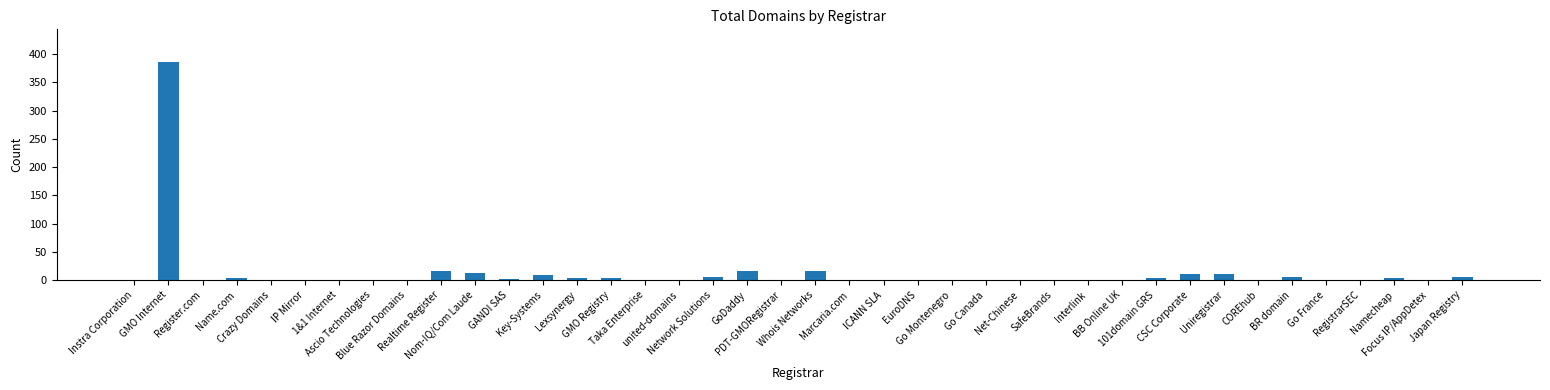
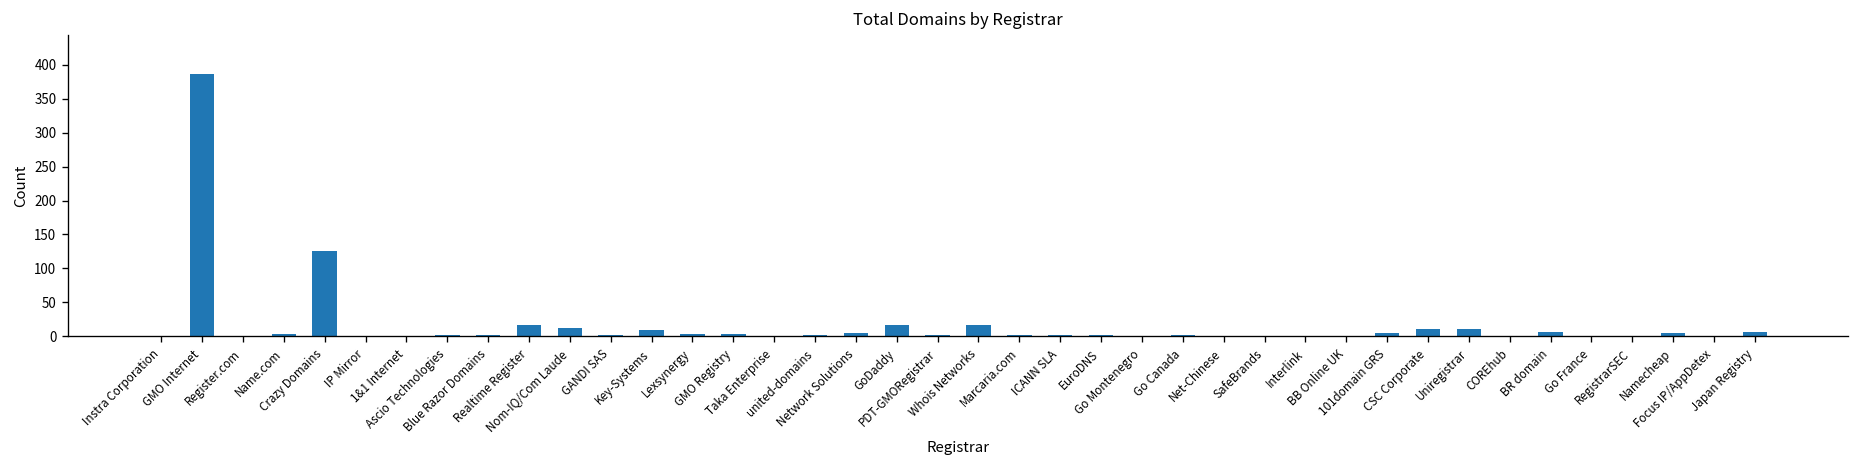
Crazy Domains: 0 -> 130
